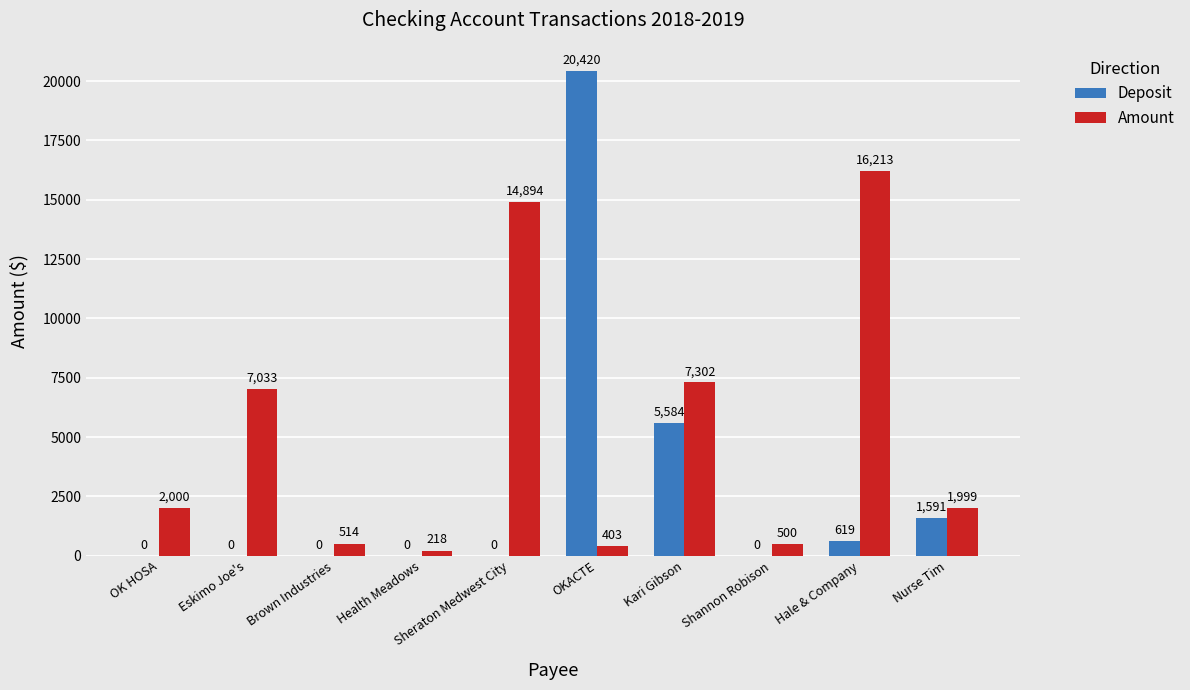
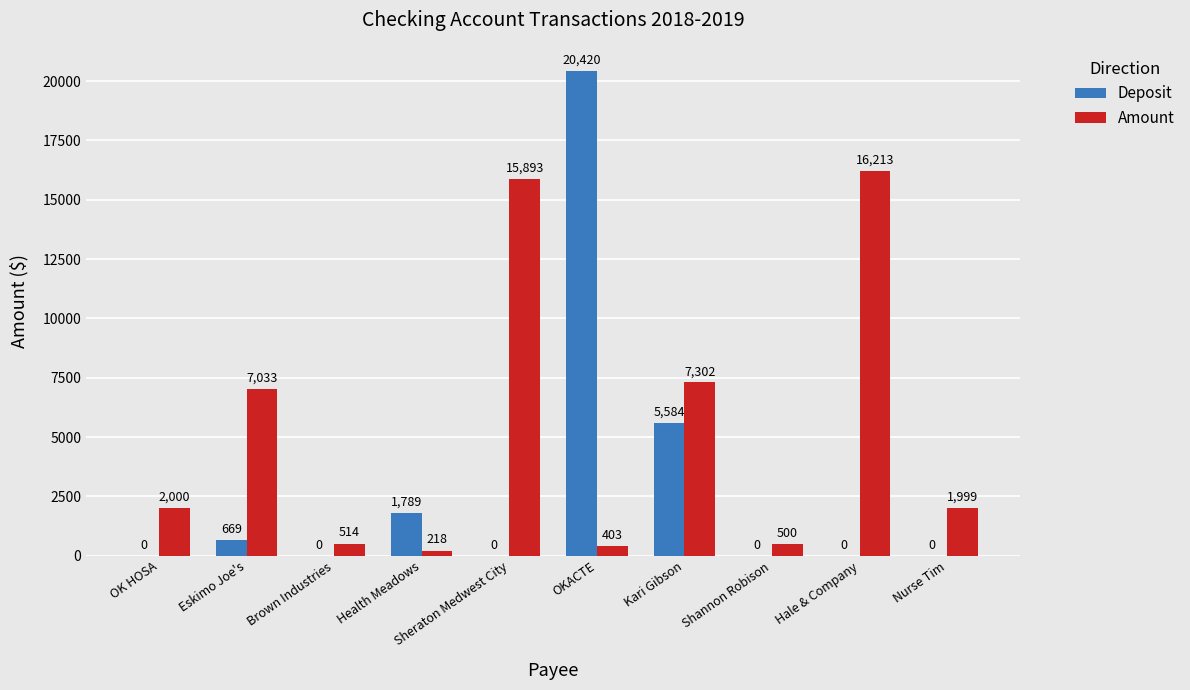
Deposit, Eskimo Joe's: 0 -> 669
Deposit, Health Meadows: 0 -> 1,789
Amount, Sheraton Medwest City: 14,894 -> 15,893
Deposit, Hale & Company: 619 -> 0
Deposit, Nurse Tim: 1,591 -> 0
